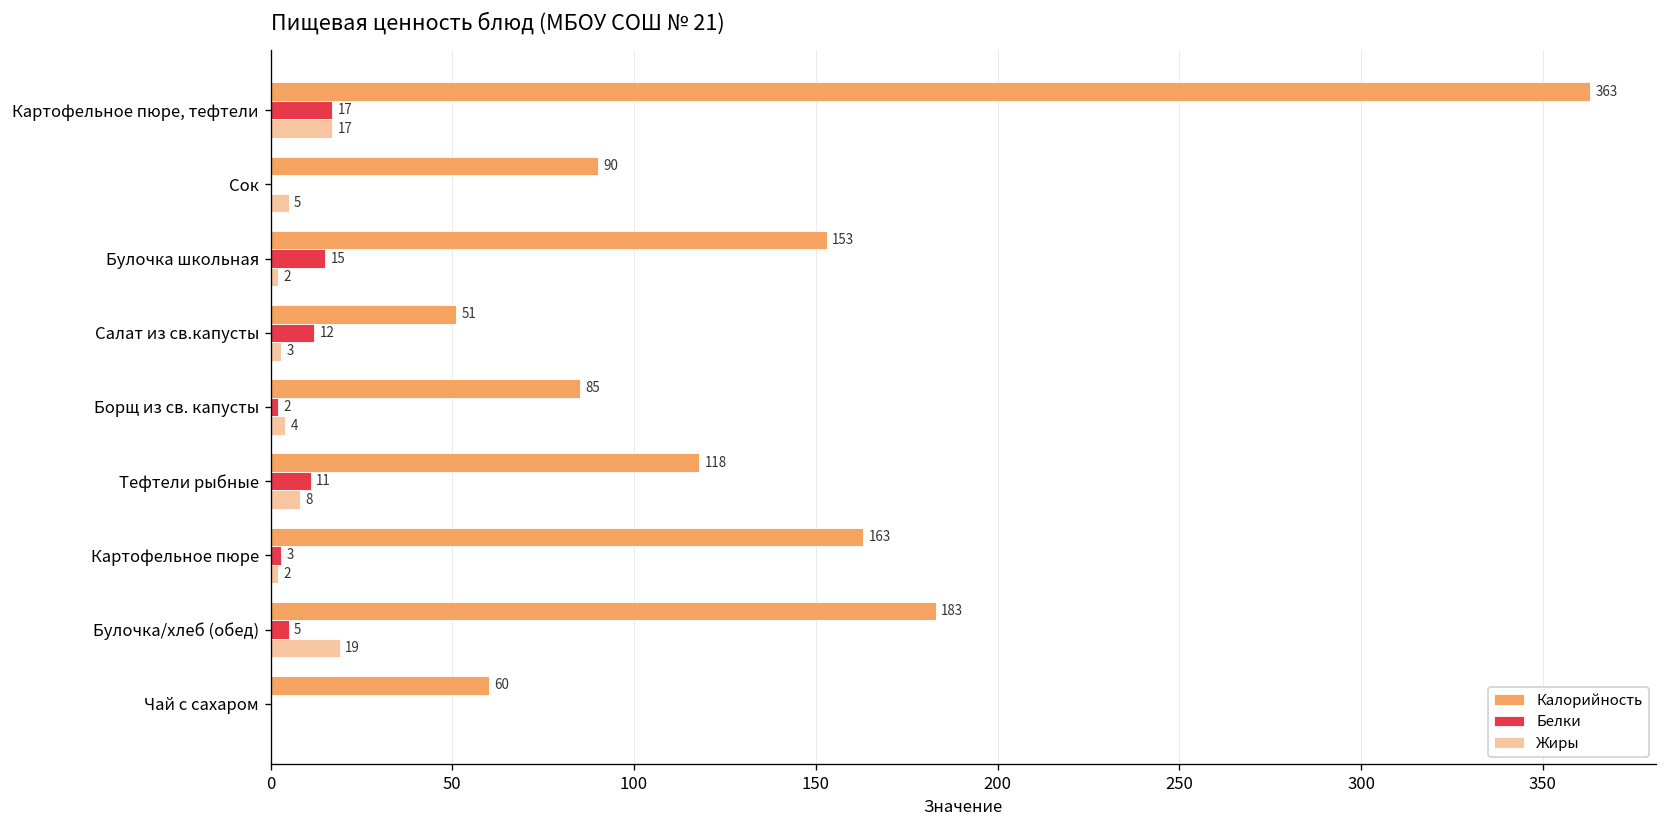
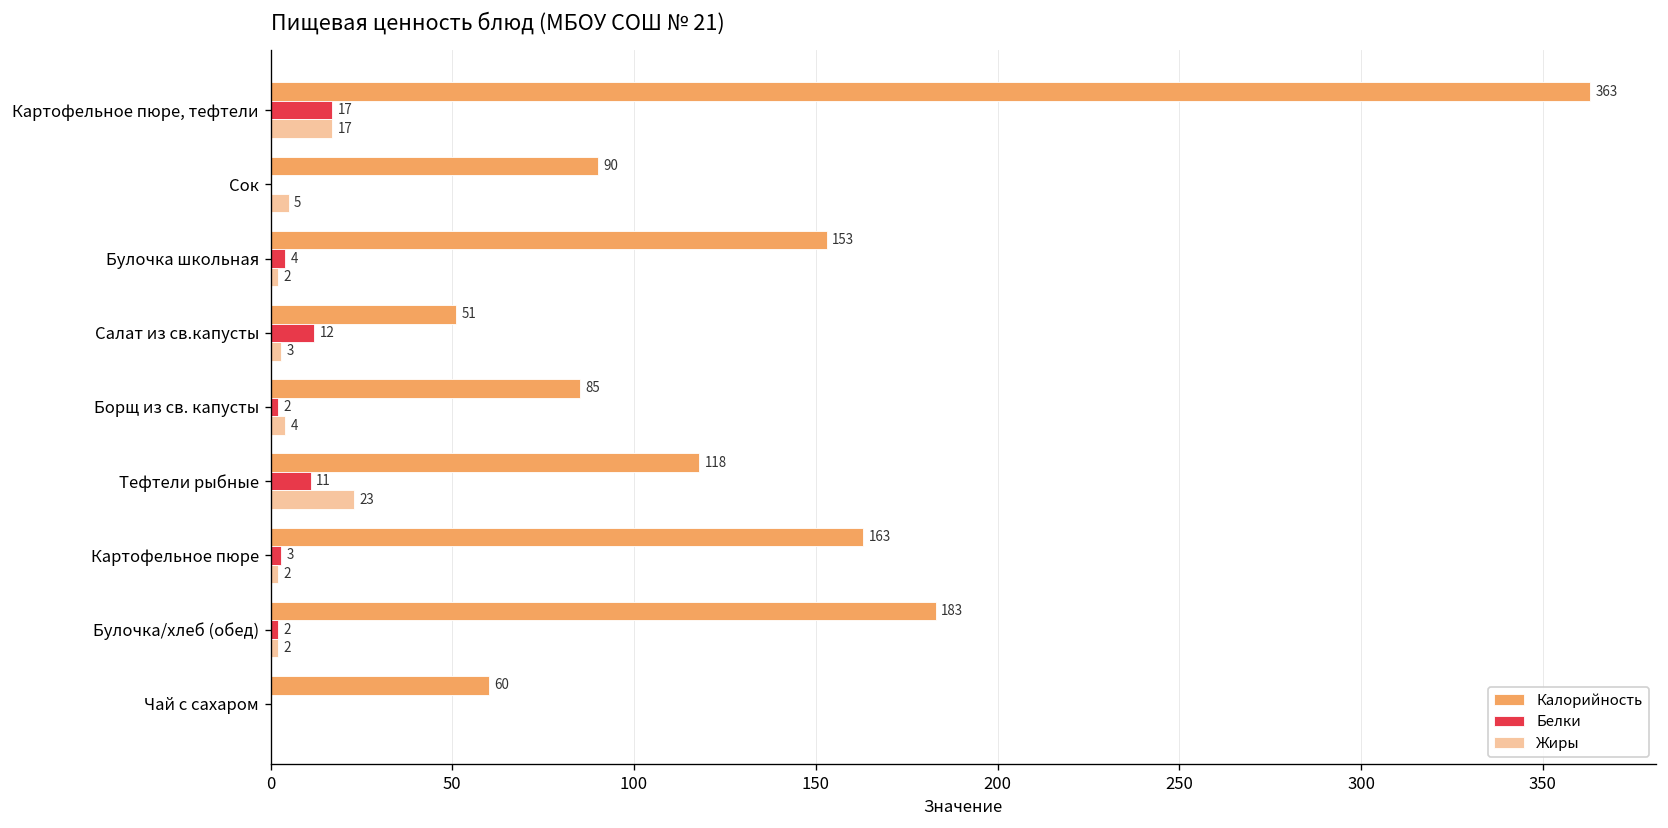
Белки, Булочка школьная: 15 -> 4
Жиры, Тефтели рыбные: 8 -> 23
Белки, Булочка/хлеб (обед): 5 -> 2
Жиры, Булочка/хлеб (обед): 19 -> 2
